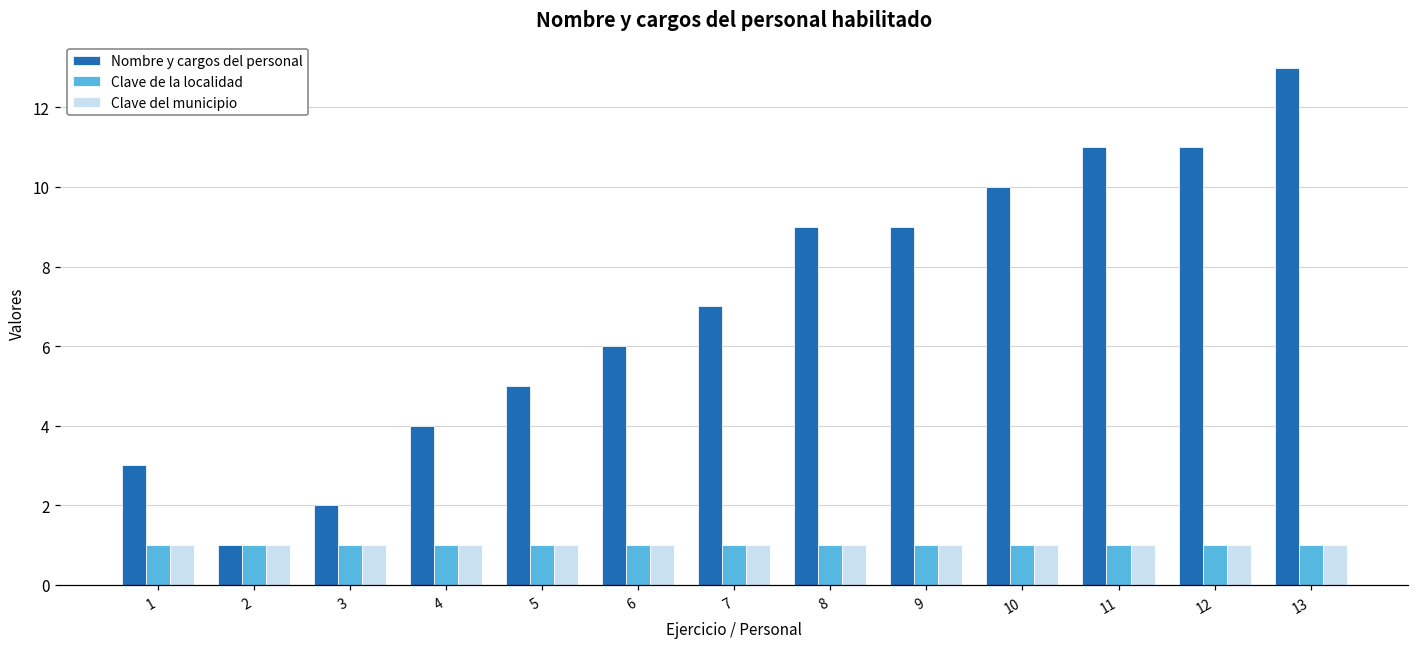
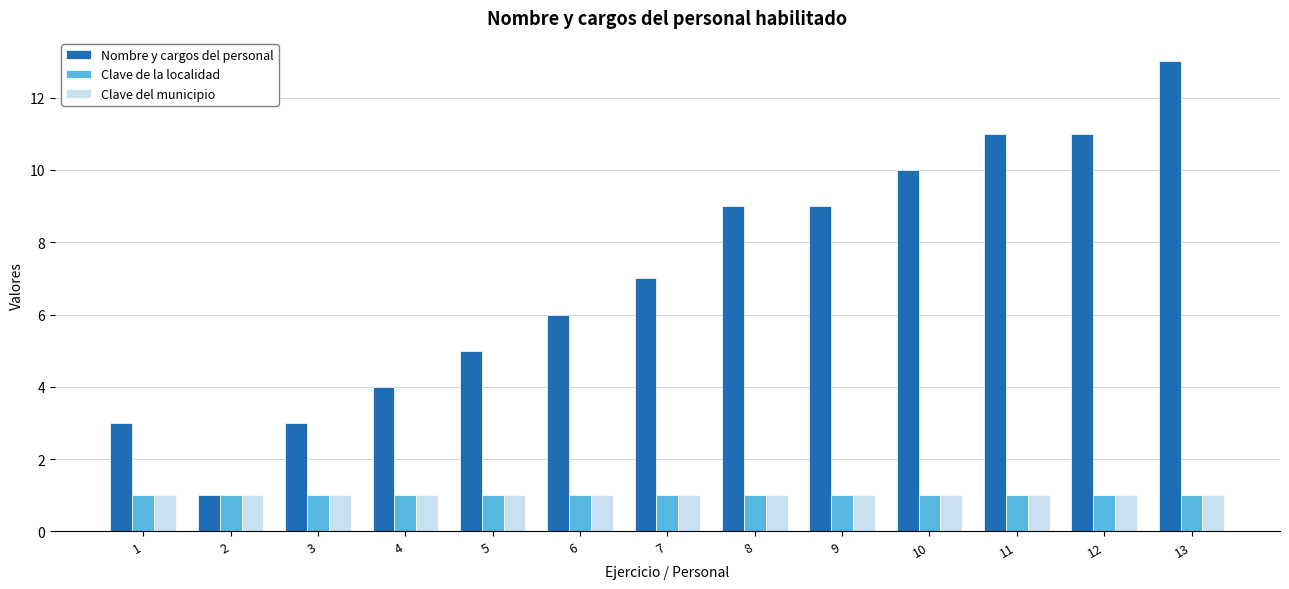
Nombre y cargos del personal, 3: 2 -> 3
